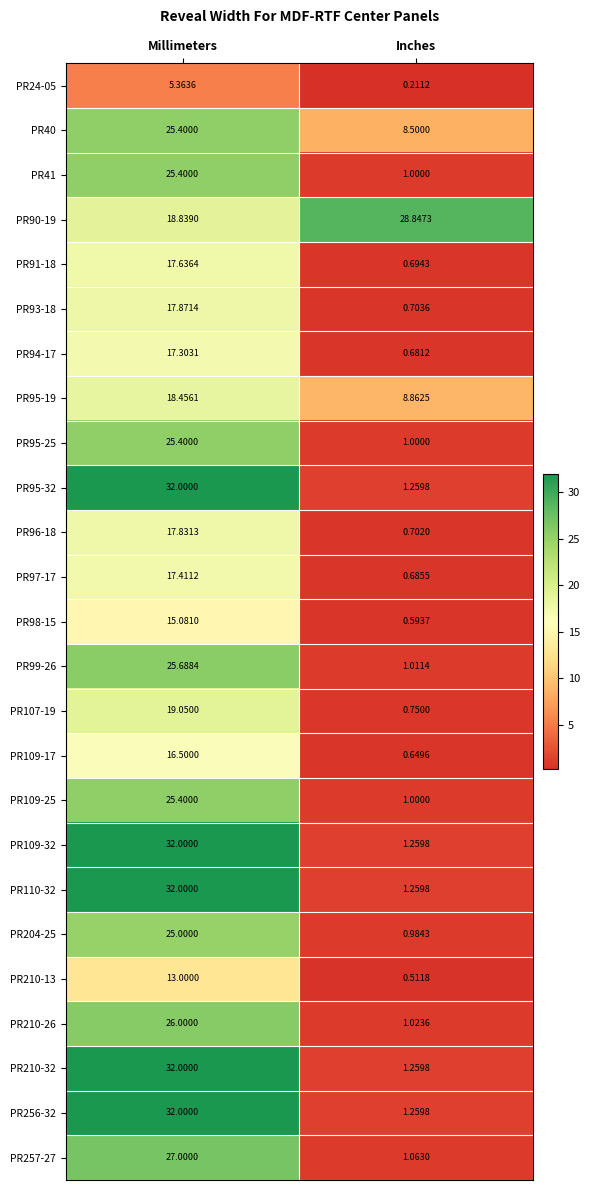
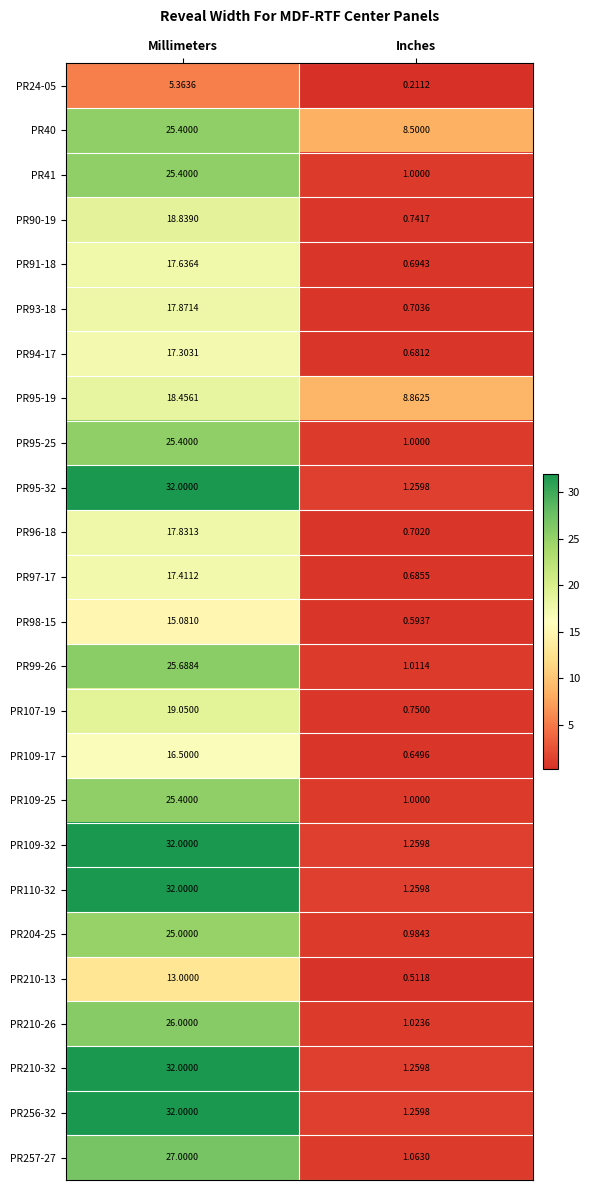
PR90-19, Inches: 28.8473 -> 0.7417
